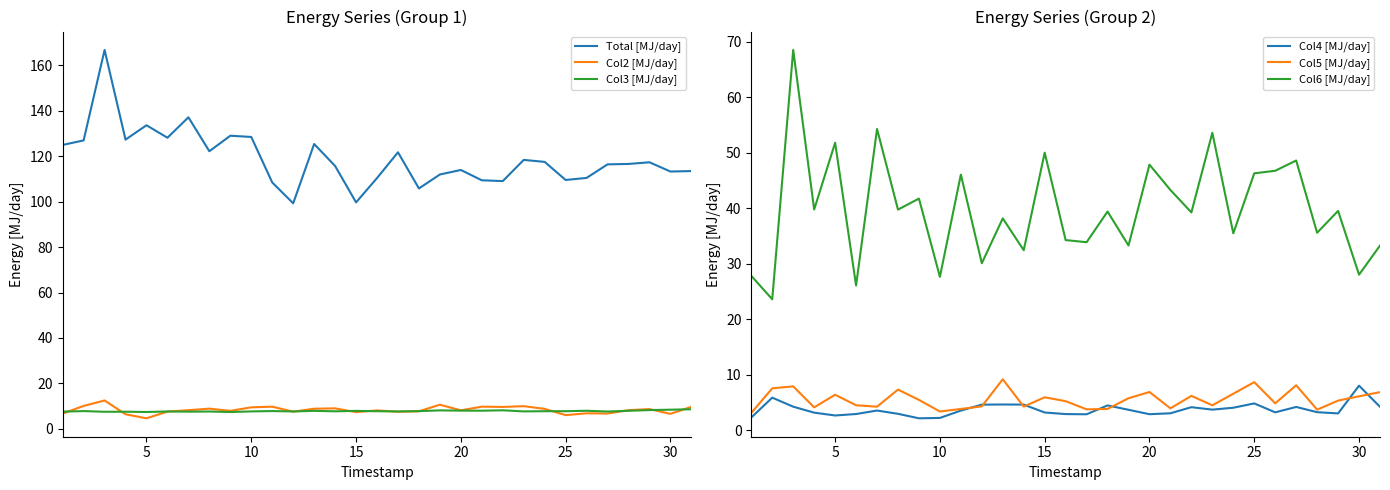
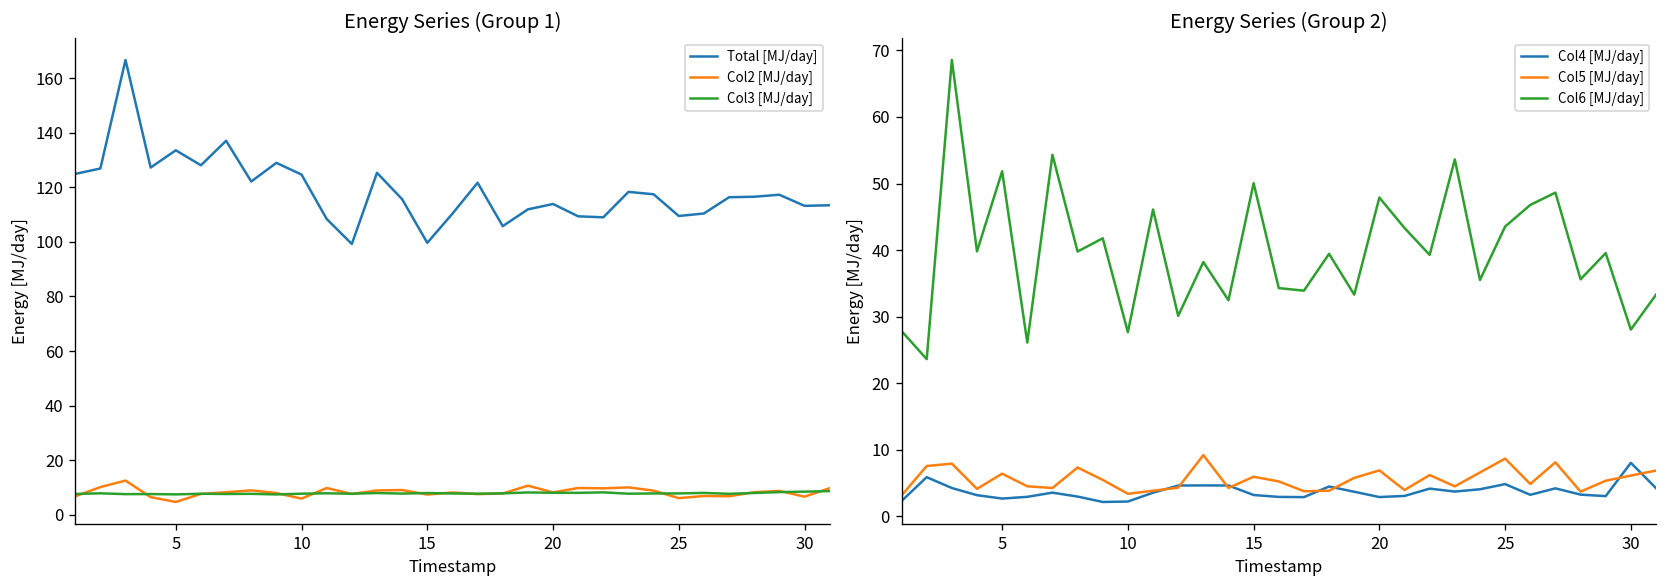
Energy Series (Group 1), Total [MJ/day], 10: 128 -> 125
Energy Series (Group 1), Col2 [MJ/day], 10: 9 -> 6
Energy Series (Group 2), Col6 [MJ/day], 25: 46 -> 44
